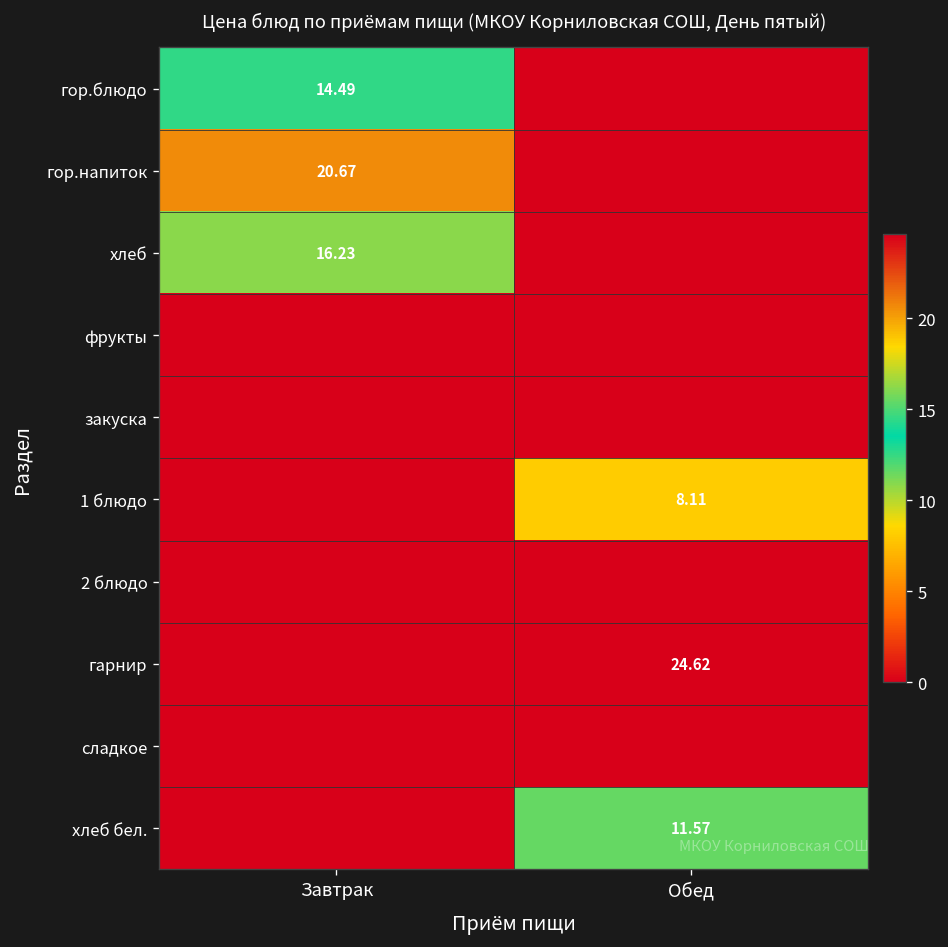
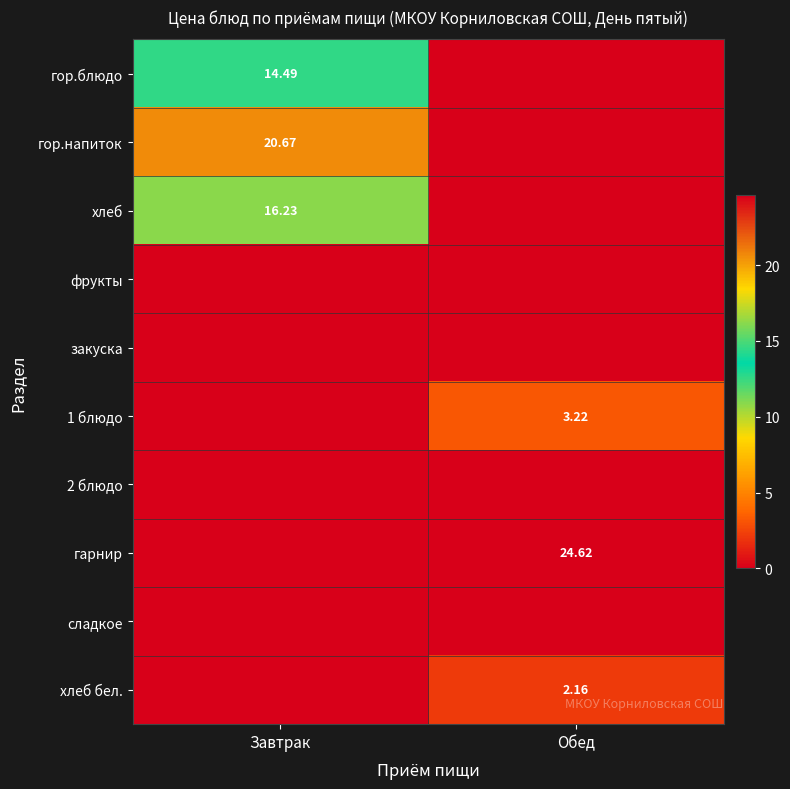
1 блюдо, Обед: 8.11 -> 3.22
хлеб бел., Обед: 11.57 -> 2.16
